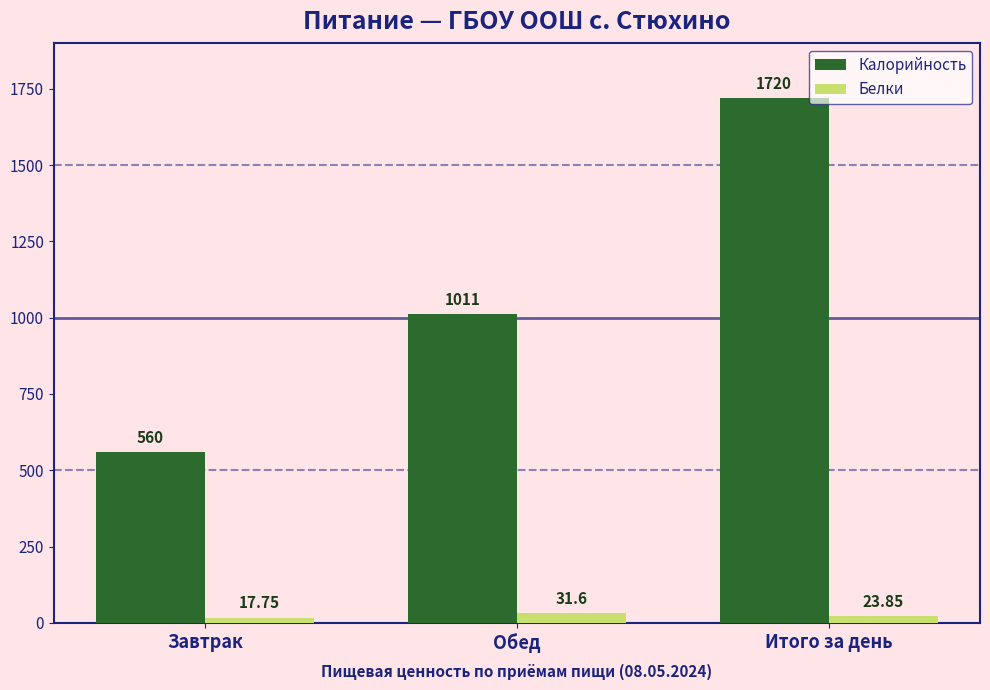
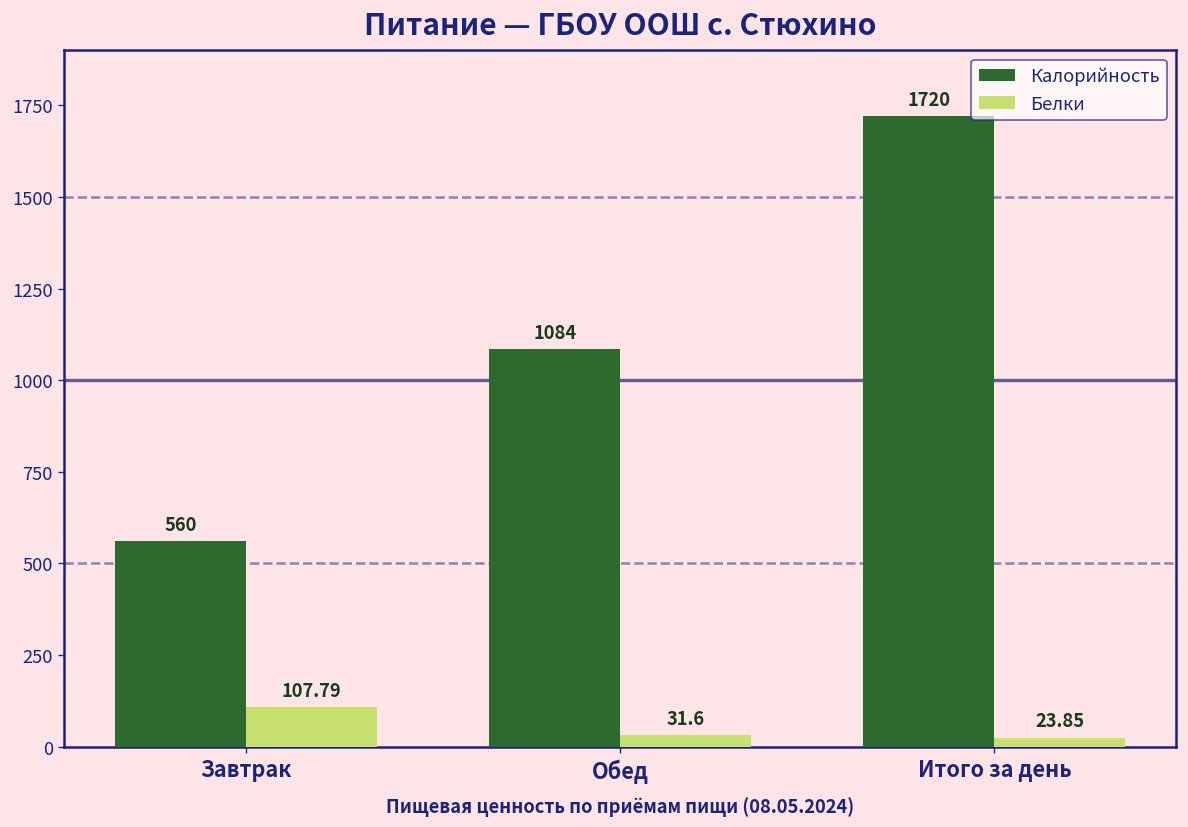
Белки, Завтрак: 17.75 -> 107.79
Калорийность, Обед: 1011 -> 1084
